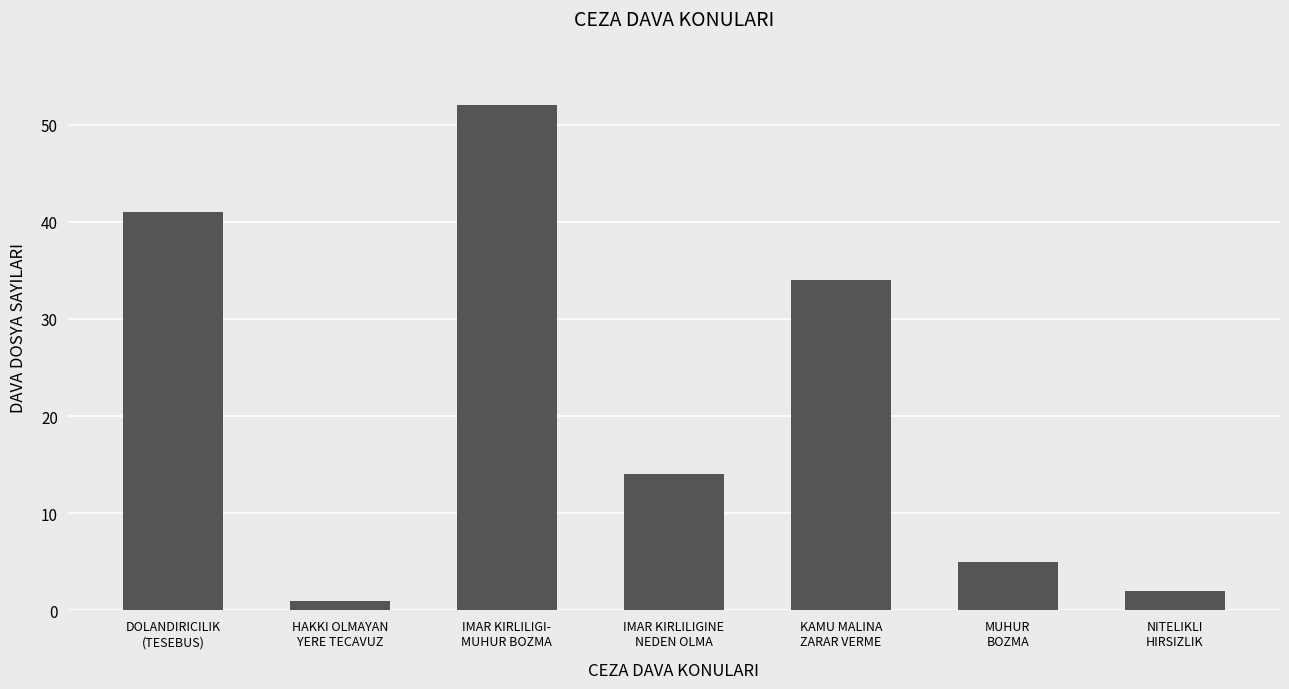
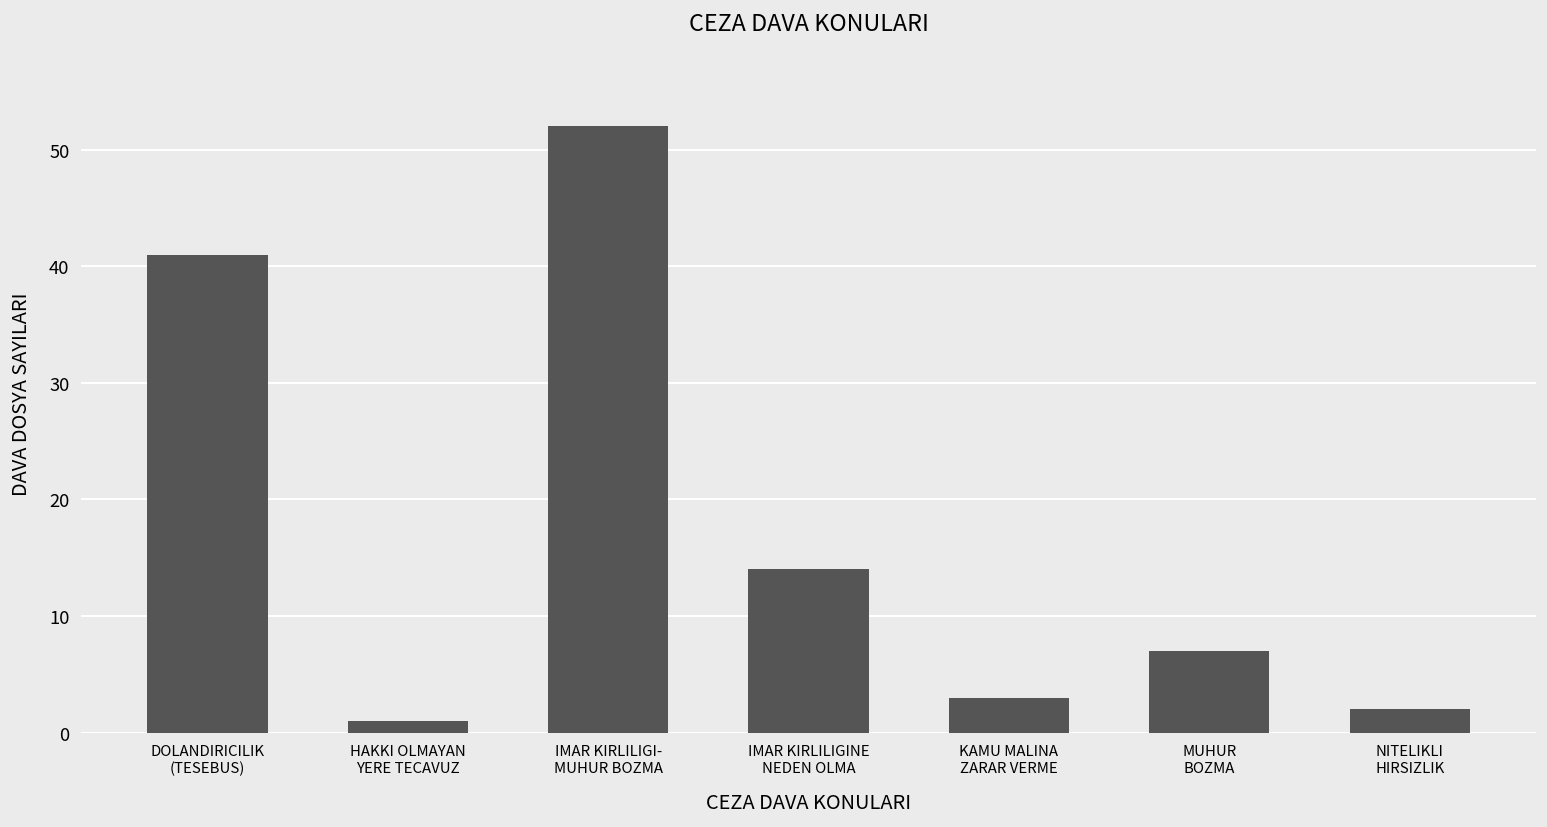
KAMU MALINA ZARAR VERME: 34 -> 3
MUHUR BOZMA: 5 -> 7
